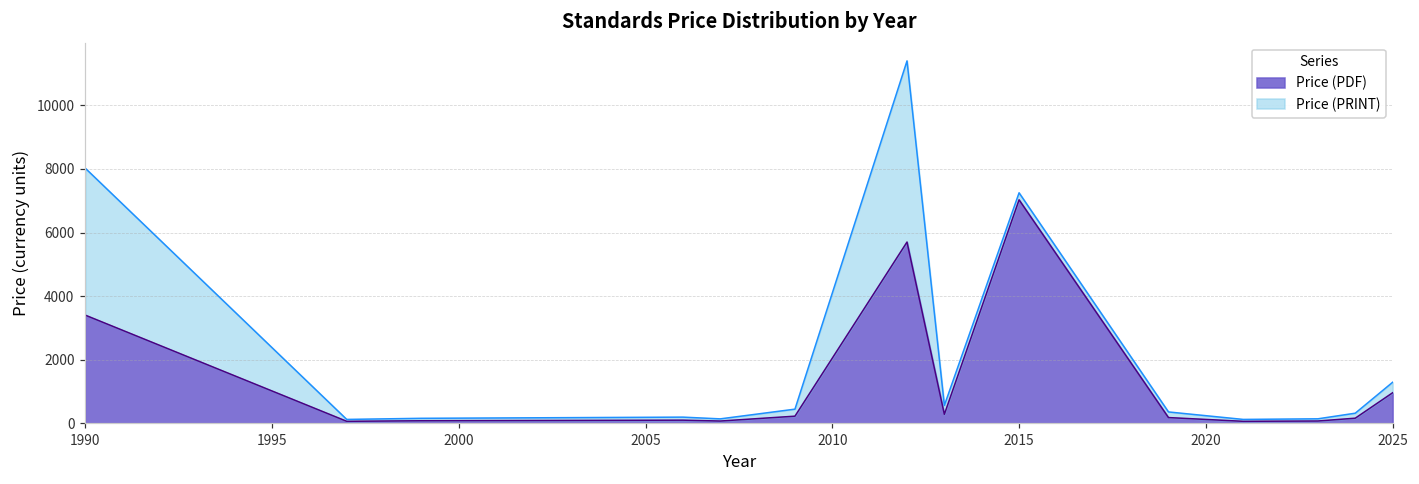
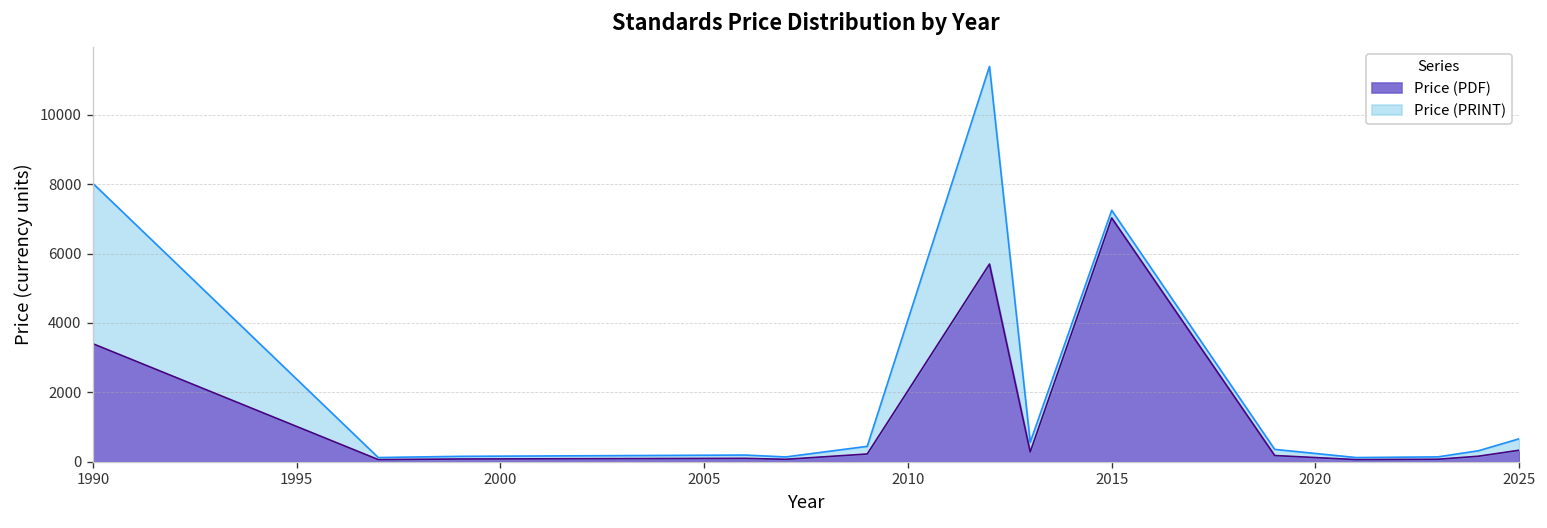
Price (PDF), 2025: 1000 -> 300
